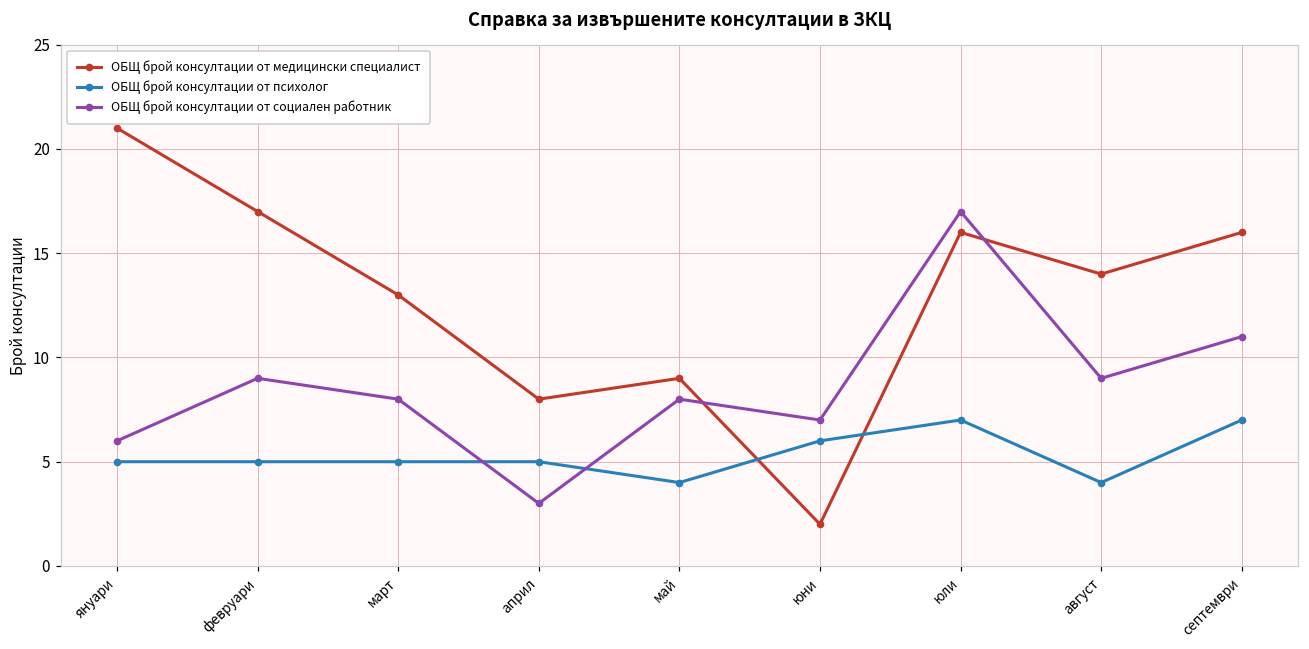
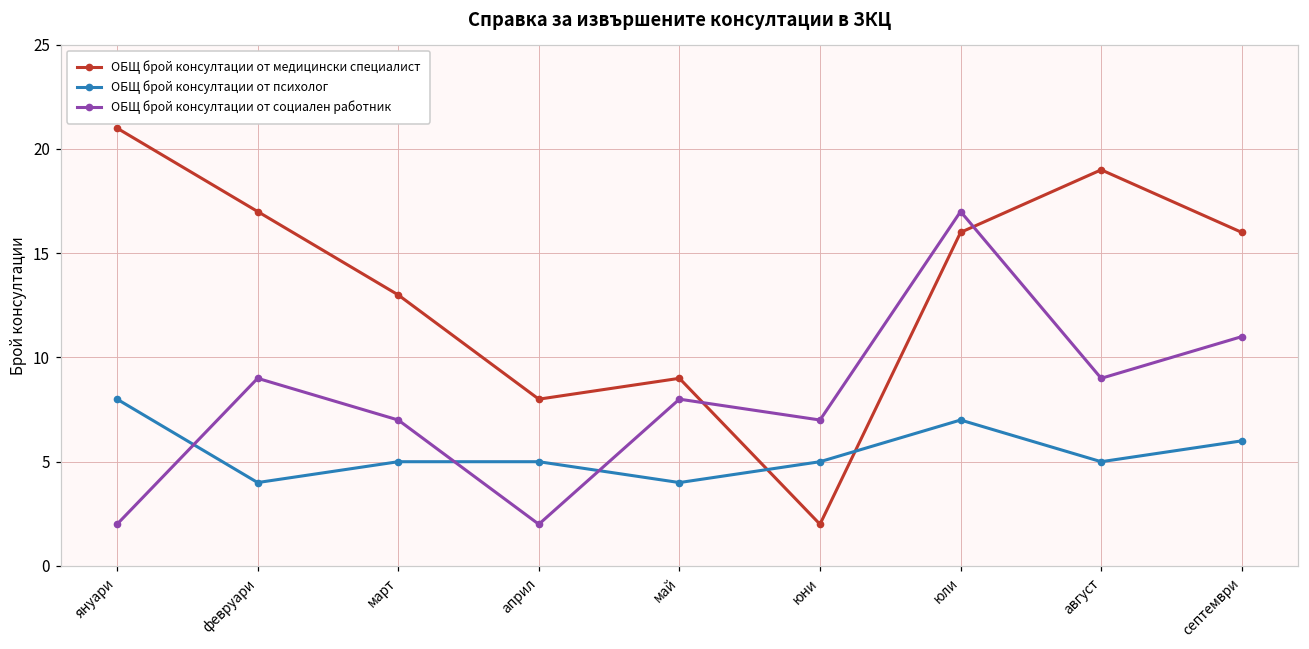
ОБЩ брой консултации от психолог, януари: 5 -> 8
ОБЩ брой консултации от социален работник, януари: 6 -> 2
ОБЩ брой консултации от психолог, февруари: 5 -> 4
ОБЩ брой консултации от социален работник, март: 8 -> 7
ОБЩ брой консултации от социален работник, април: 3 -> 2
ОБЩ брой консултации от психолог, юни: 6 -> 5
ОБЩ брой консултации от медицински специалист, август: 14 -> 19
ОБЩ брой консултации от психолог, август: 4 -> 5
ОБЩ брой консултации от психолог, септември: 7 -> 6
